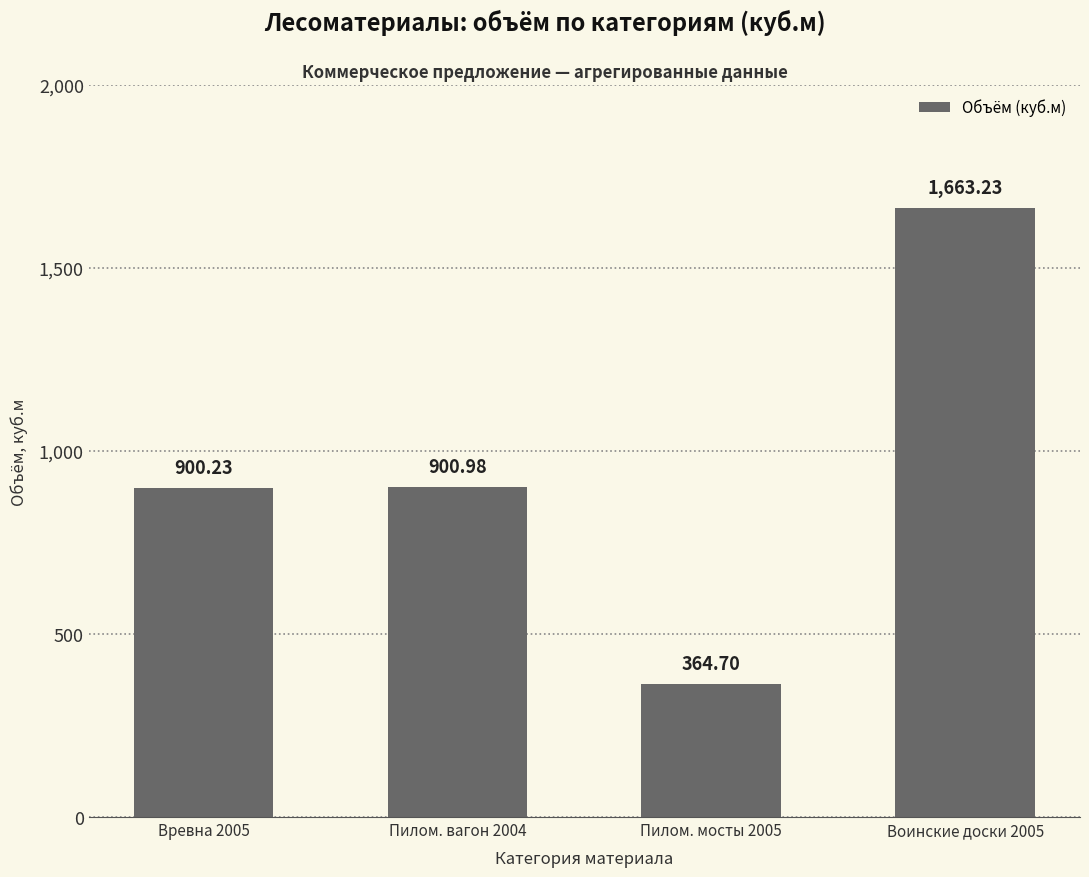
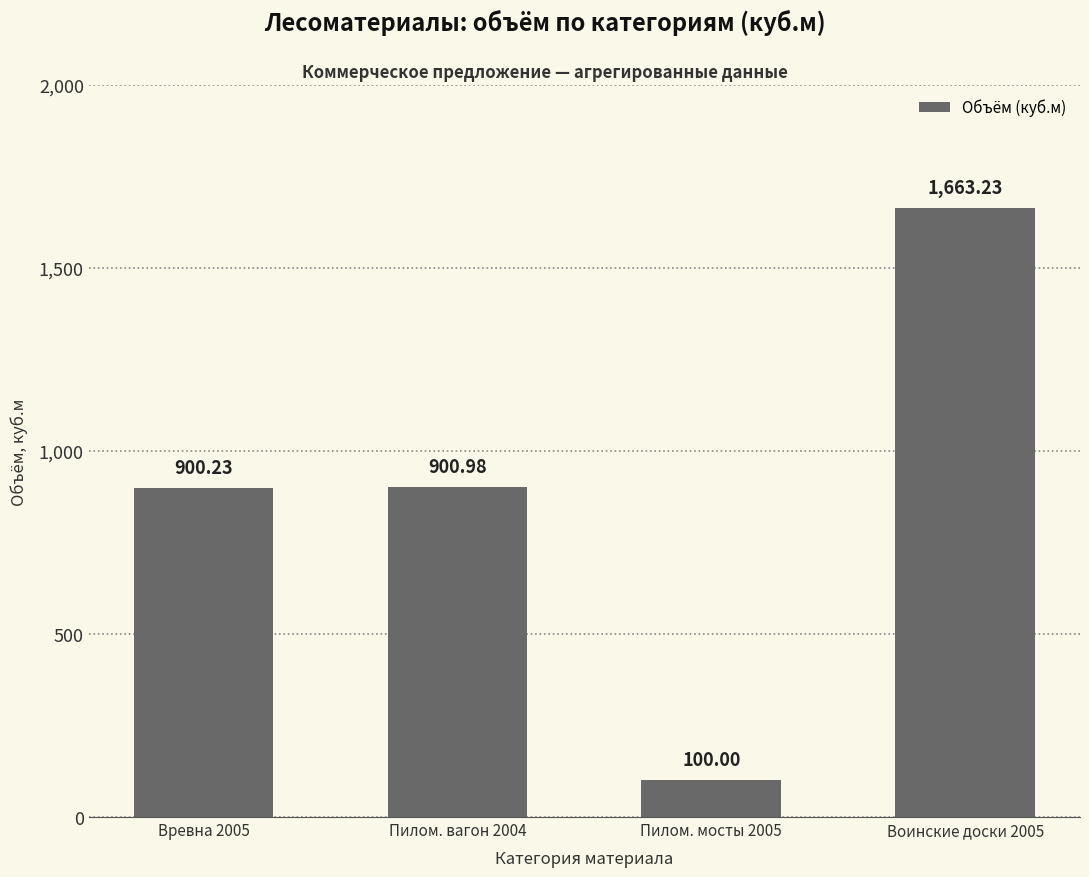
Пилом. мосты 2005: 364.70 -> 100.00
